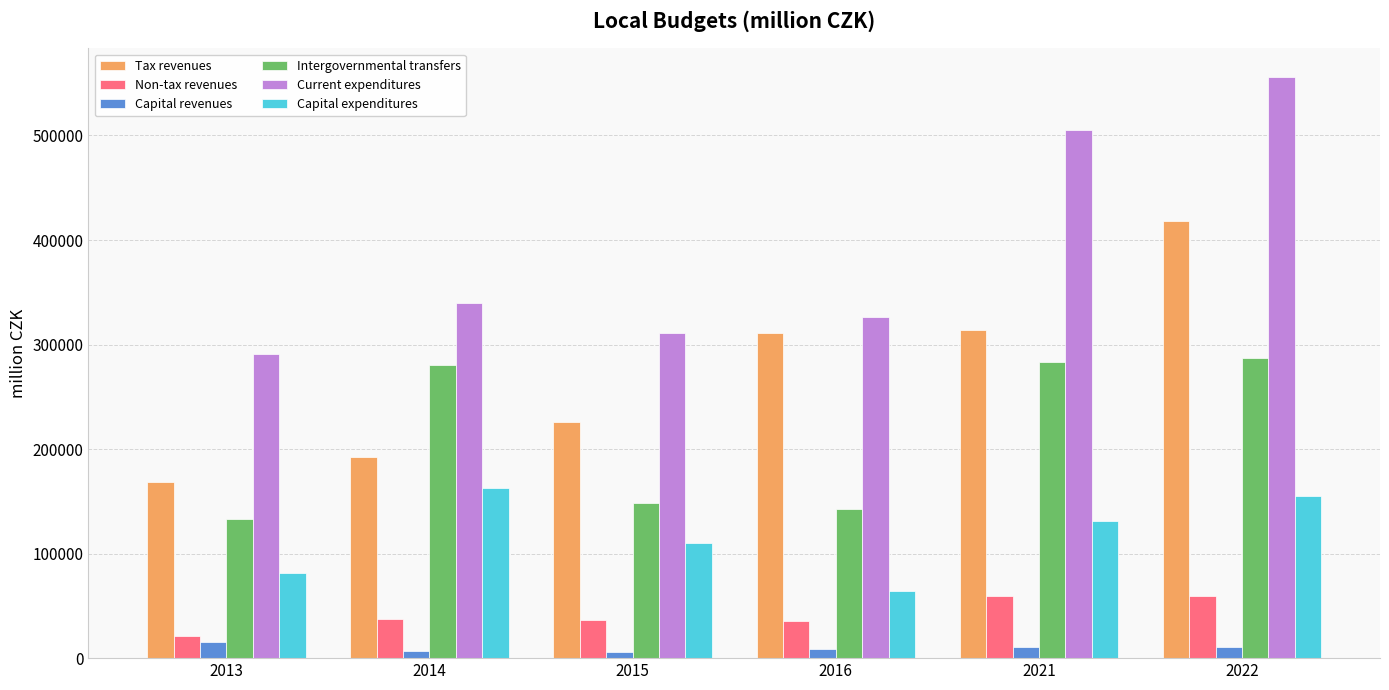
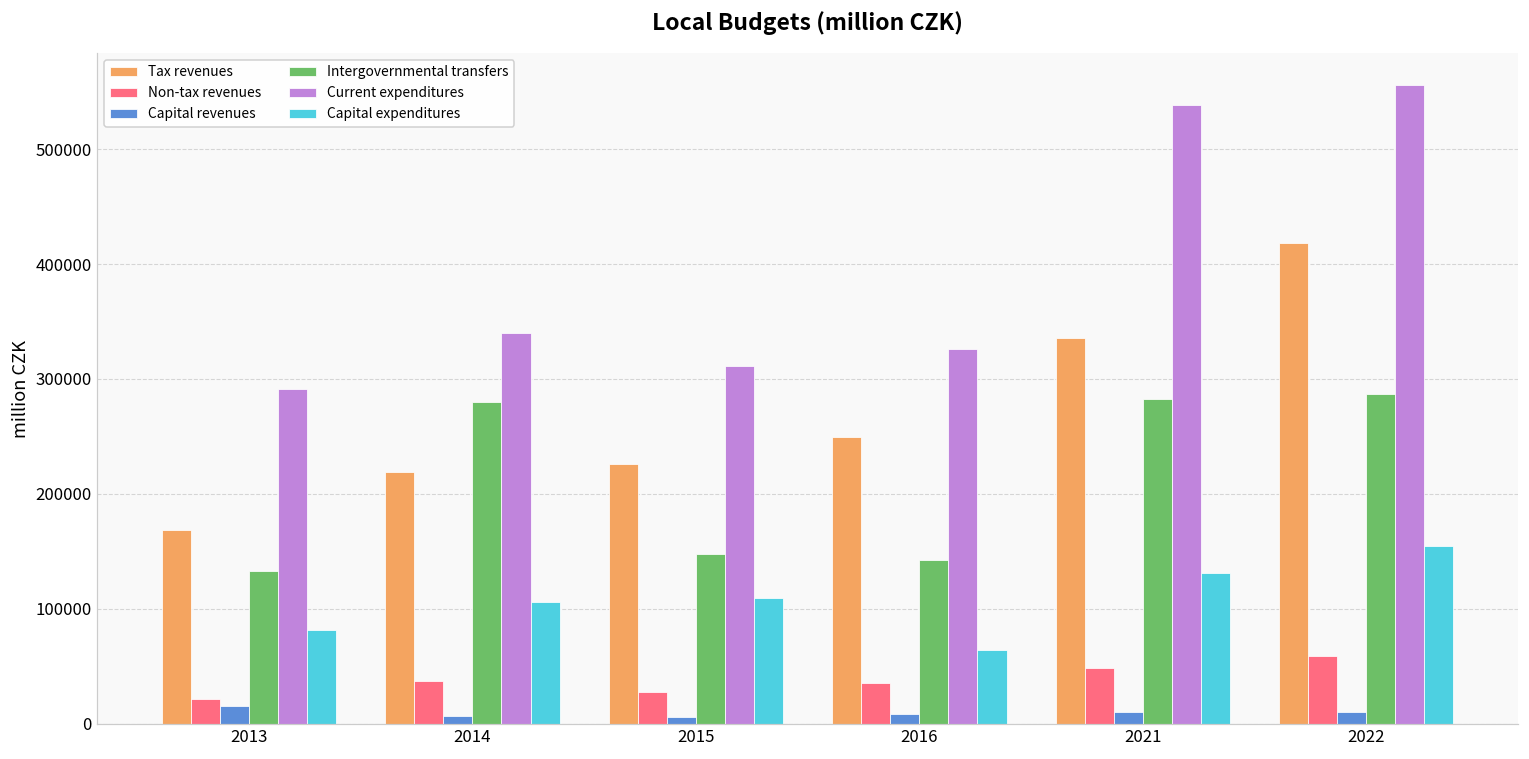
Tax revenues, 2014: 192000 -> 219000
Capital expenditures, 2014: 163000 -> 106000
Non-tax revenues, 2015: 36000 -> 28000
Tax revenues, 2016: 311000 -> 249000
Tax revenues, 2021: 314000 -> 336000
Non-tax revenues, 2021: 59000 -> 48000
Current expenditures, 2021: 505000 -> 538000
